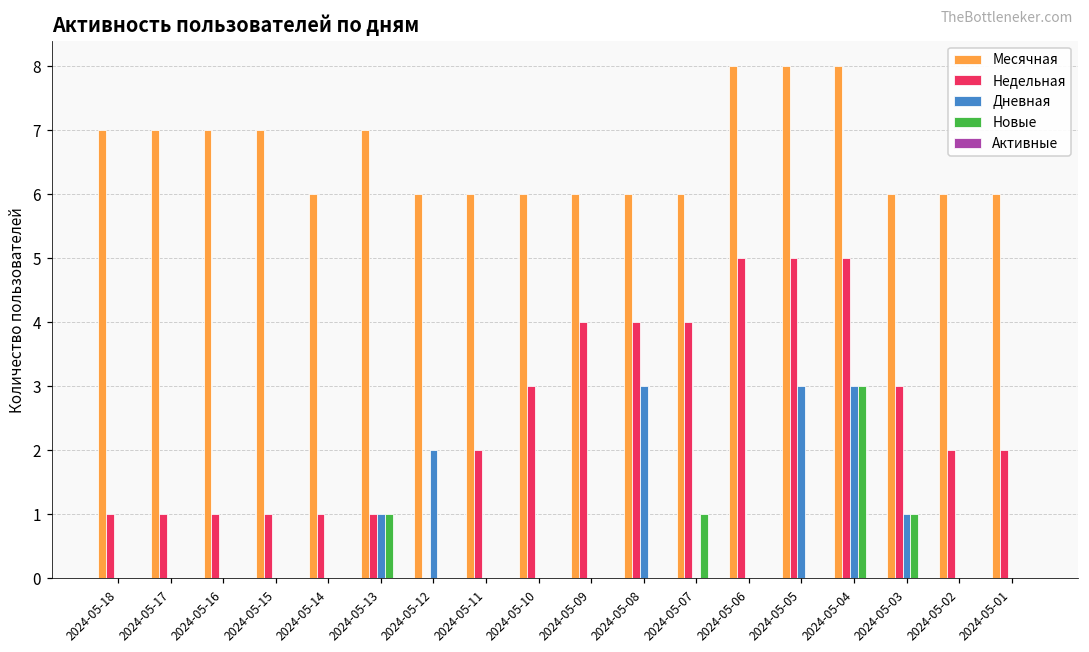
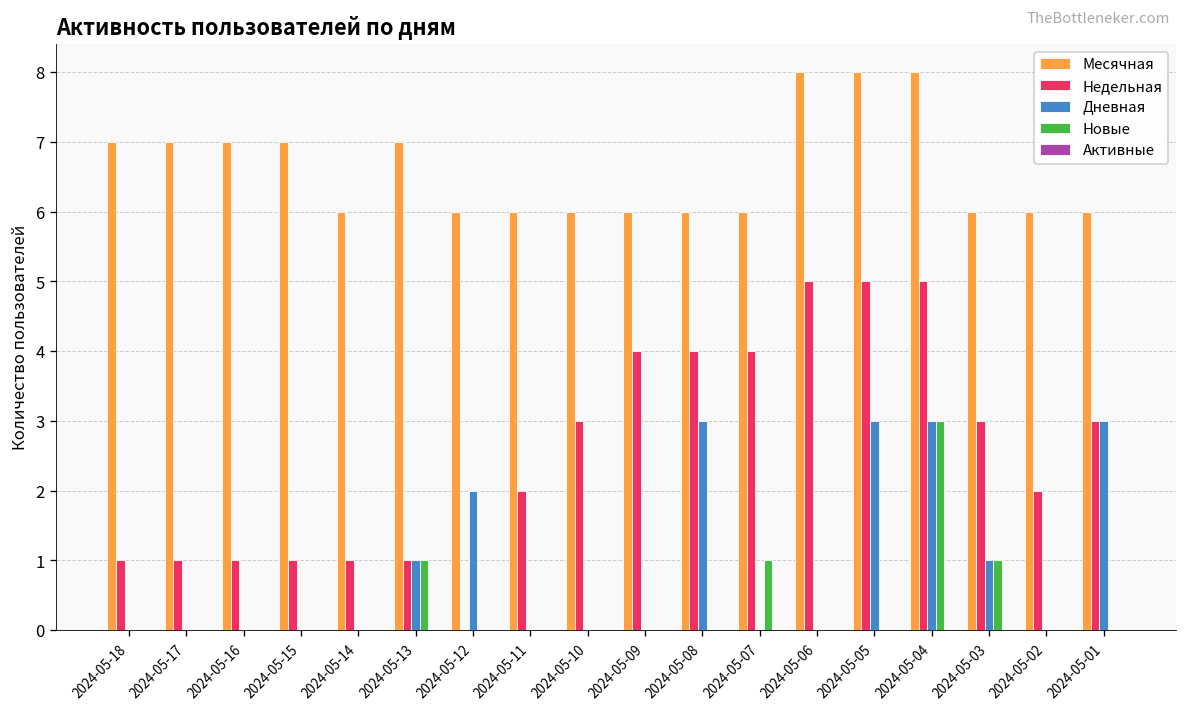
Недельная, 2024-05-01: 2 -> 3
Дневная, 2024-05-01: 0 -> 3
